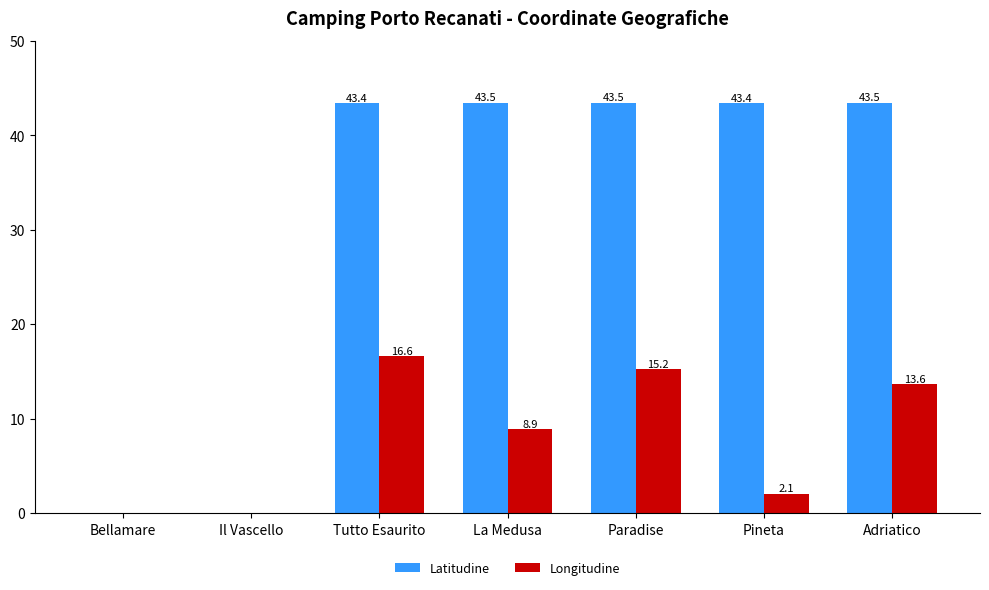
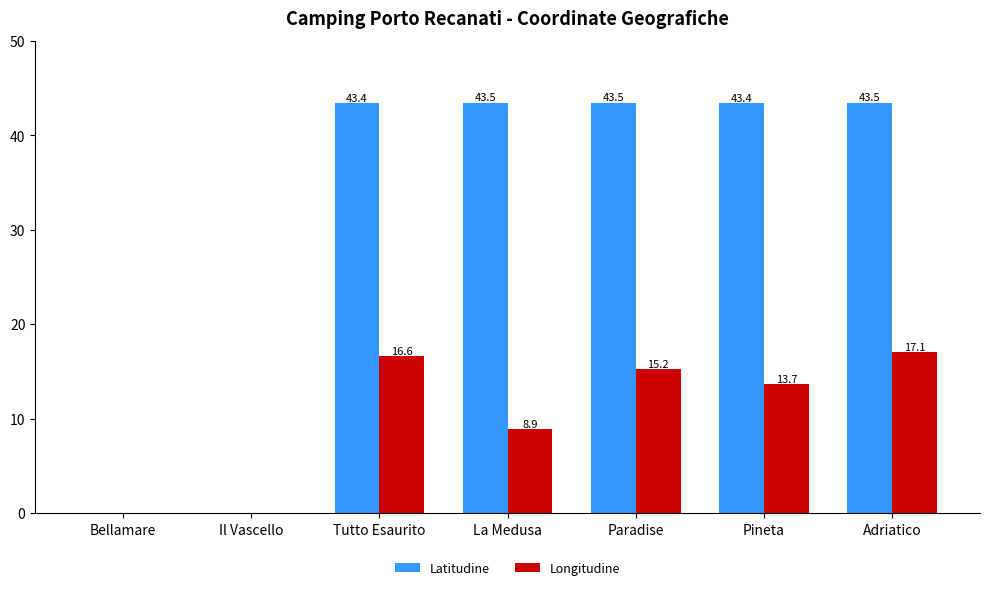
Longitudine, Pineta: 2.1 -> 13.7
Longitudine, Adriatico: 13.6 -> 17.1
